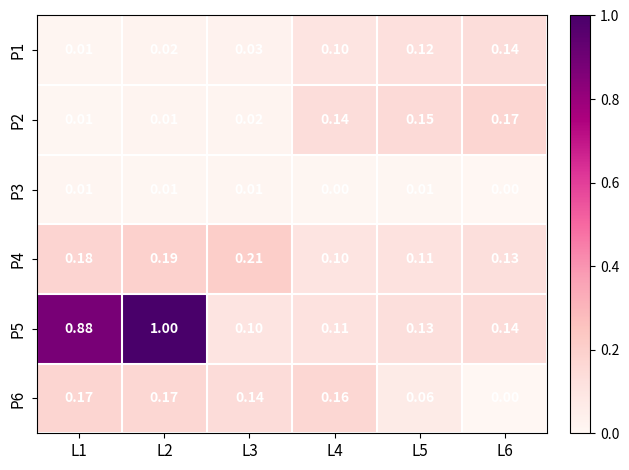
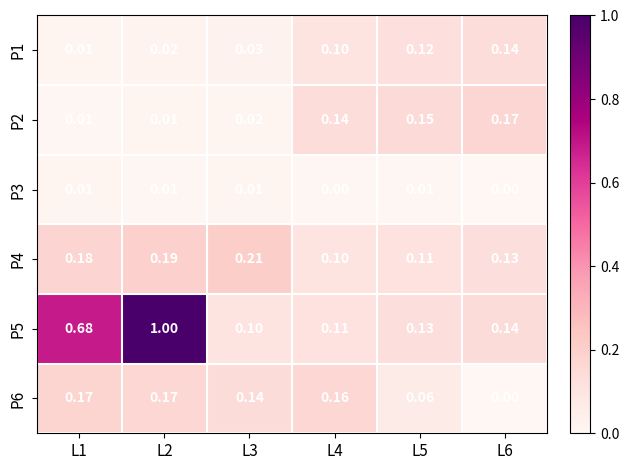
Р5, L1: 0.88 -> 0.68
